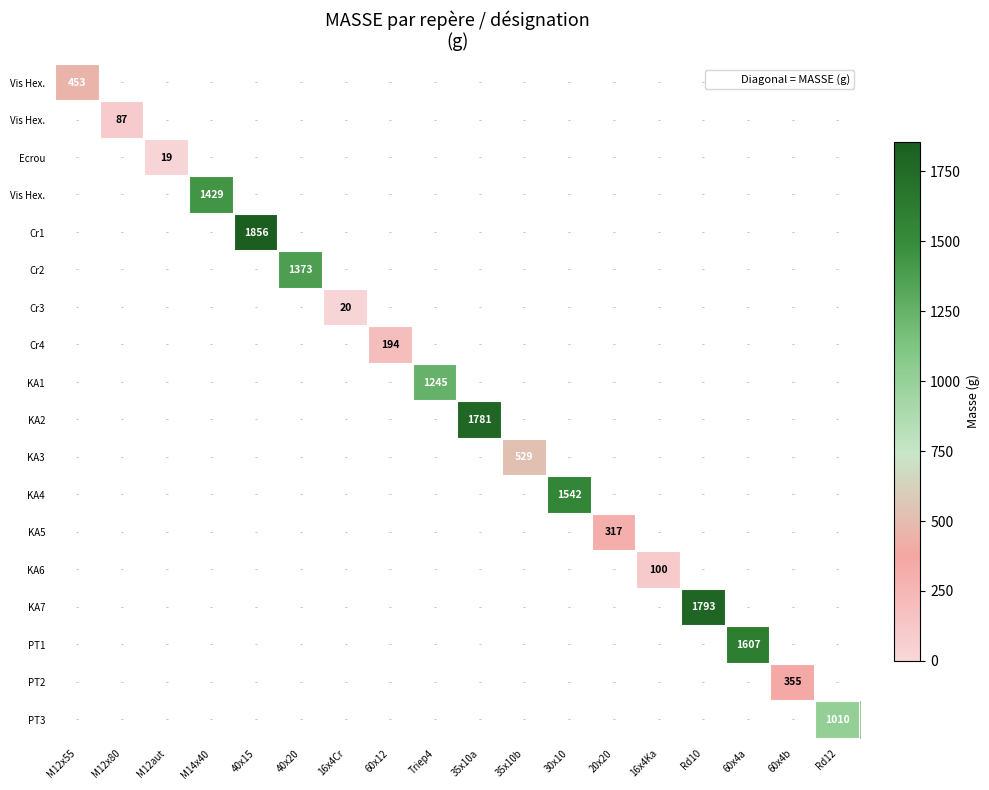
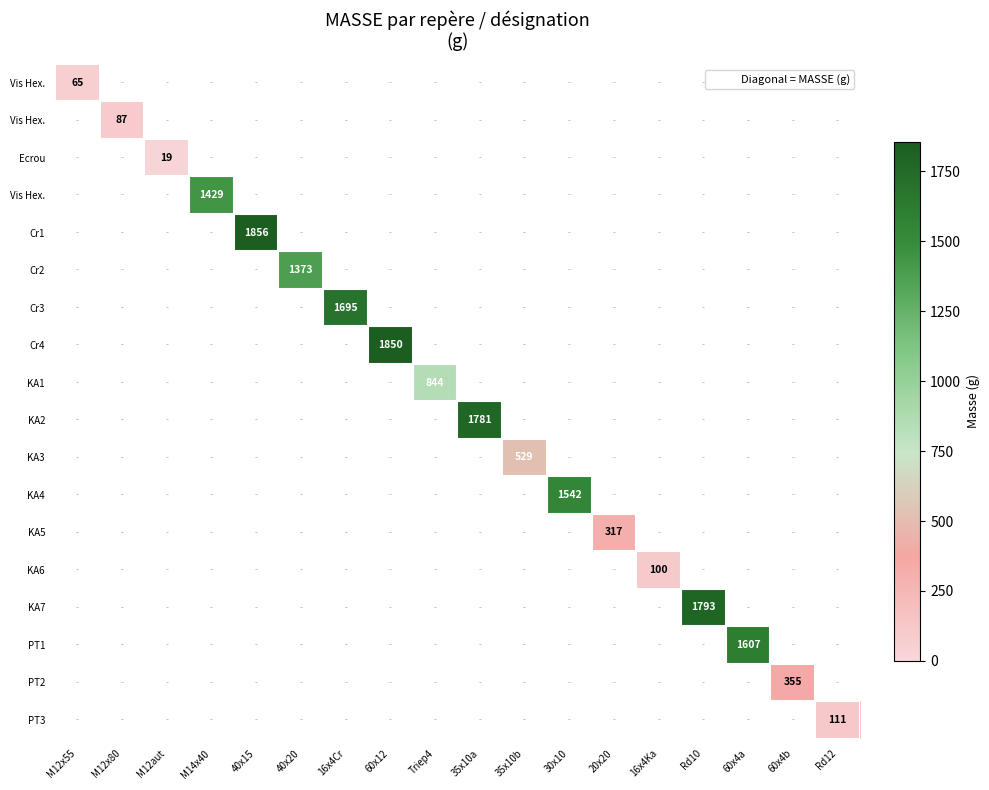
Vis Hex., M12x55: 453 -> 65
Cr3, 16x4Cr: 20 -> 1695
Cr4, 60x12: 194 -> 1850
KA1, Triep4: 1245 -> 844
PT3, Rd12: 1010 -> 111
